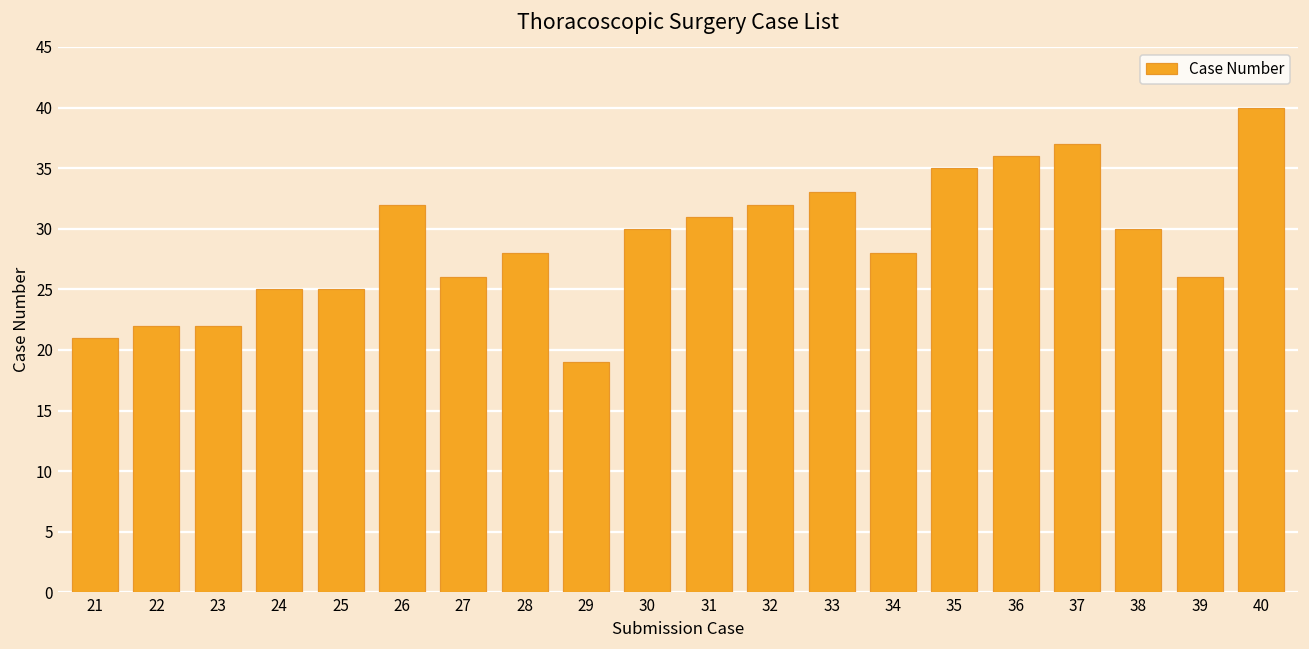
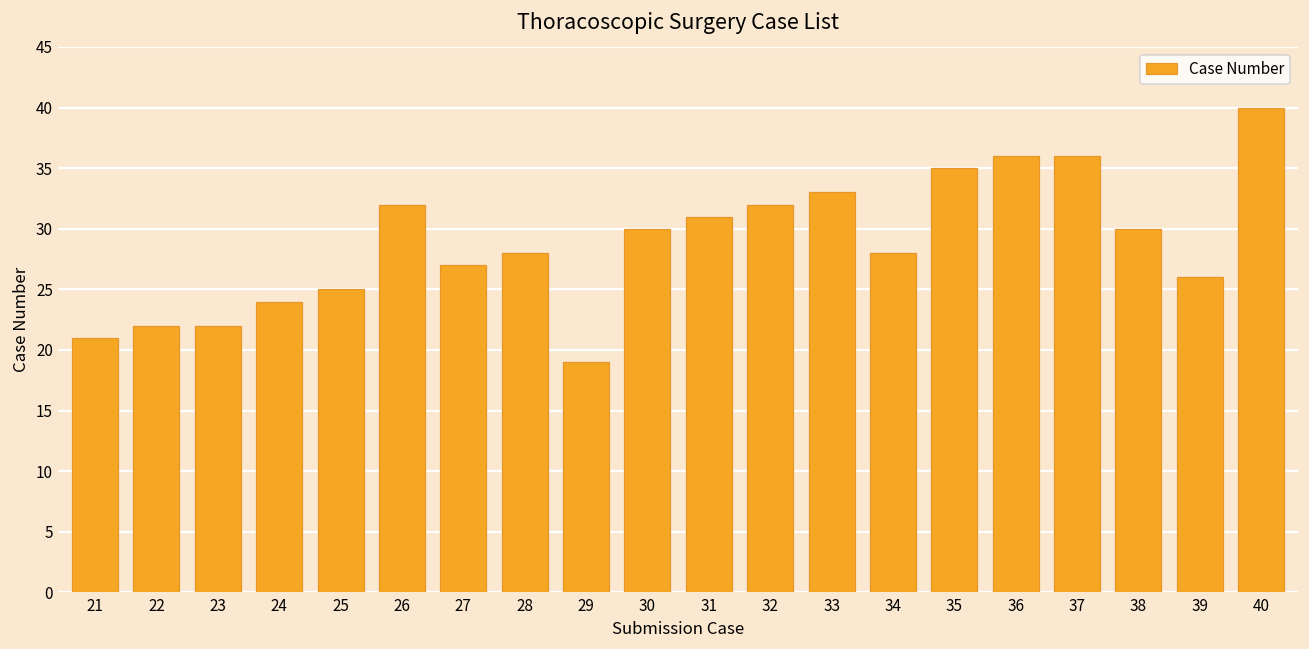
24: 25 -> 24
27: 26 -> 27
37: 37 -> 36
